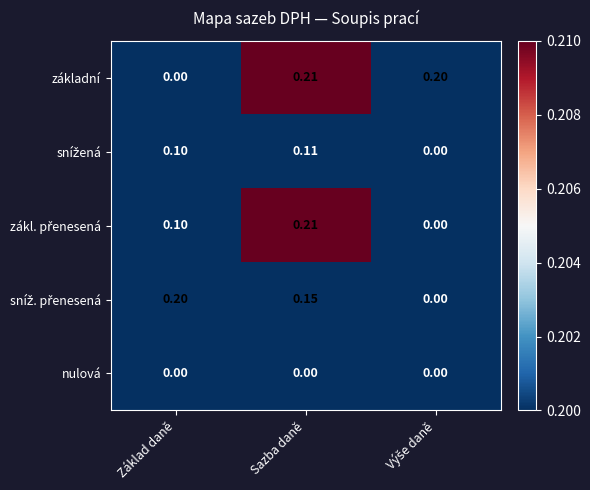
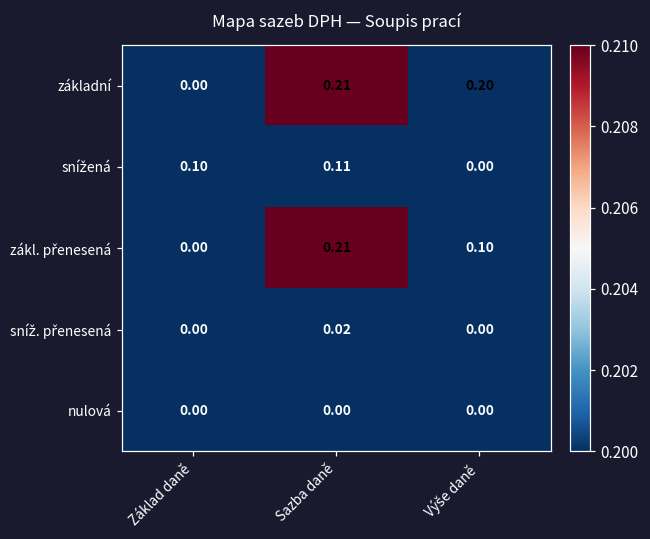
zákl. přenesená, Základ daně: 0.10 -> 0.00
zákl. přenesená, Výše daně: 0.00 -> 0.10
sníž. přenesená, Základ daně: 0.20 -> 0.00
sníž. přenesená, Sazba daně: 0.15 -> 0.02
